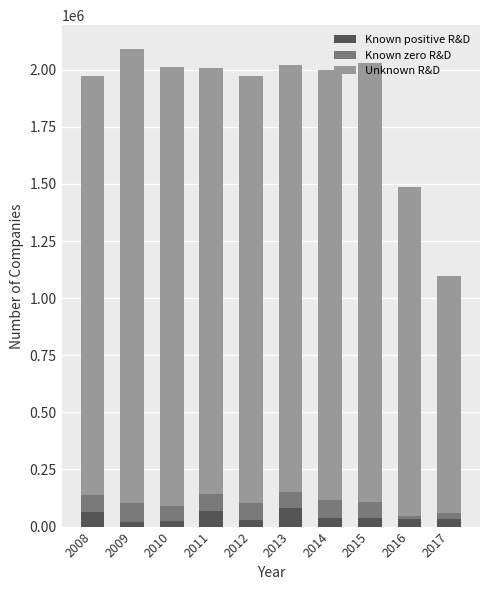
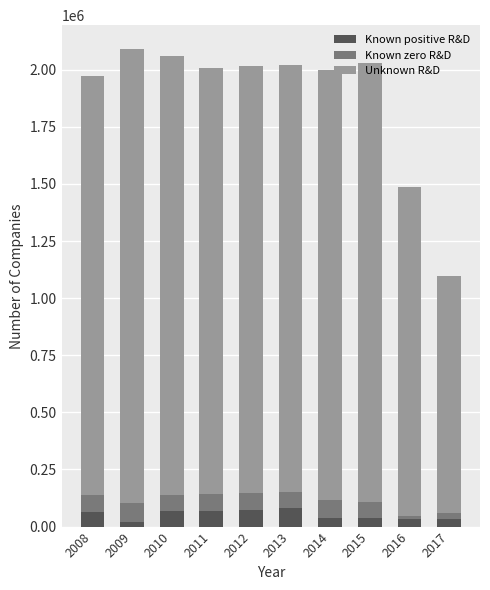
Known positive R&D, 2010: 20000 -> 70000
Known positive R&D, 2012: 30000 -> 70000
